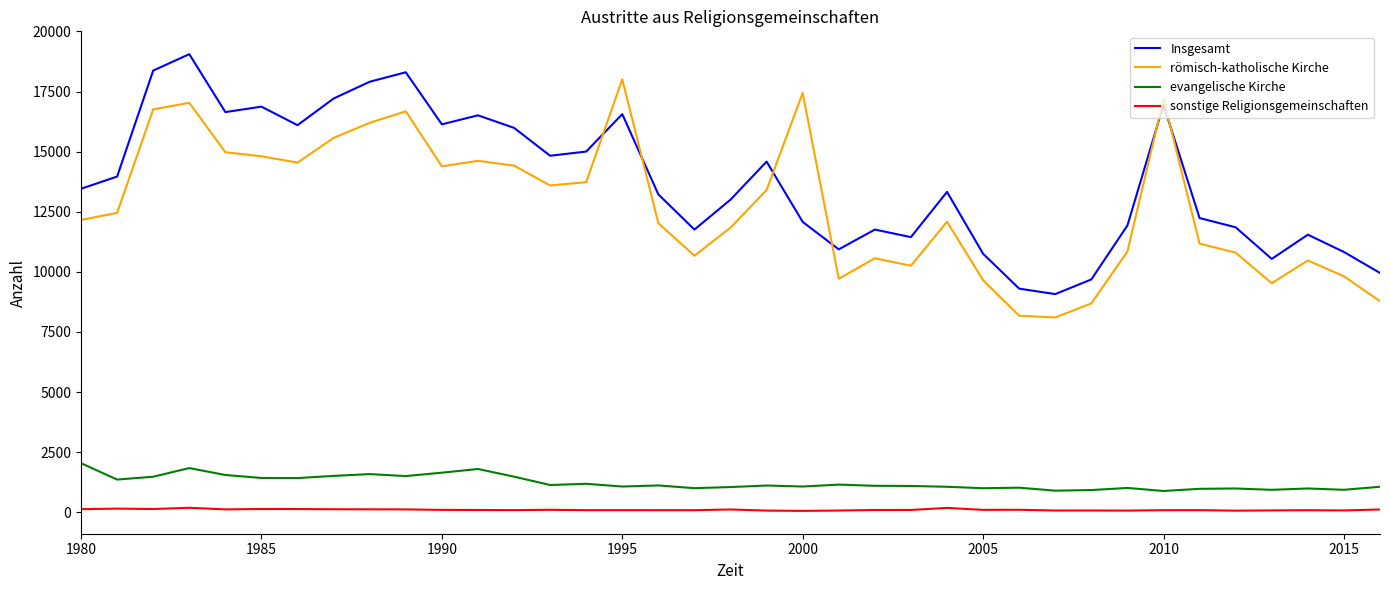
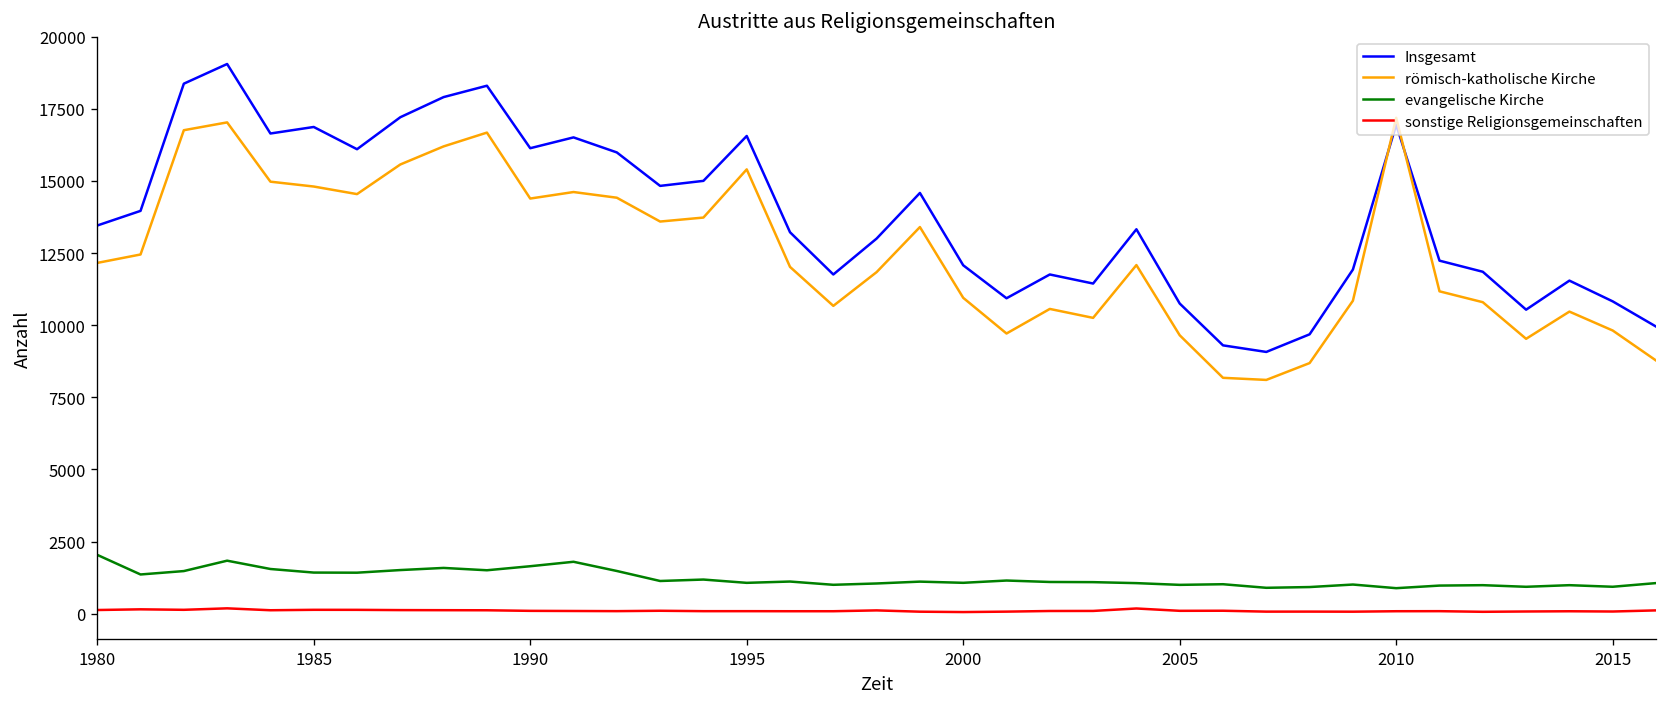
römisch-katholische Kirche, 1995: 18000 -> 15400
römisch-katholische Kirche, 2000: 17400 -> 11000
